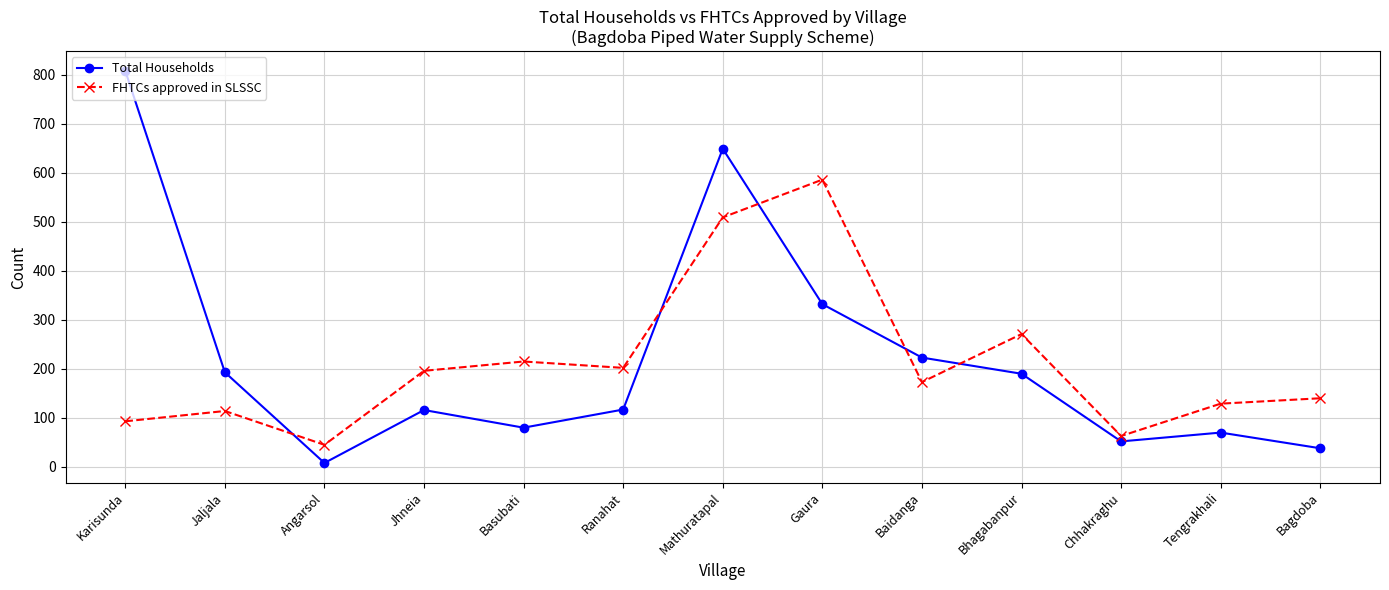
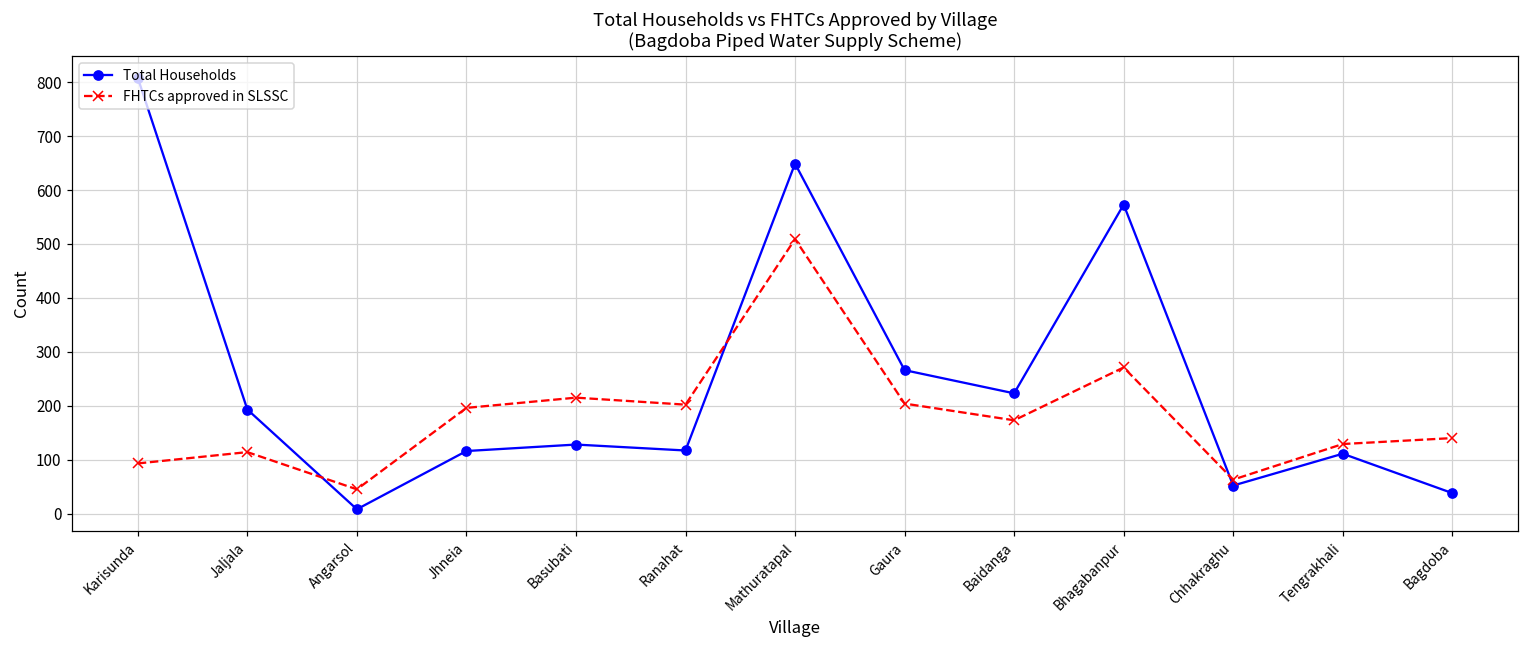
Total Households, Basubati: 80 -> 130
Total Households, Gaura: 330 -> 270
FHTCs approved in SLSSC, Gaura: 590 -> 200
Total Households, Bhagabanpur: 190 -> 570
Total Households, Tengrakhali: 70 -> 110
